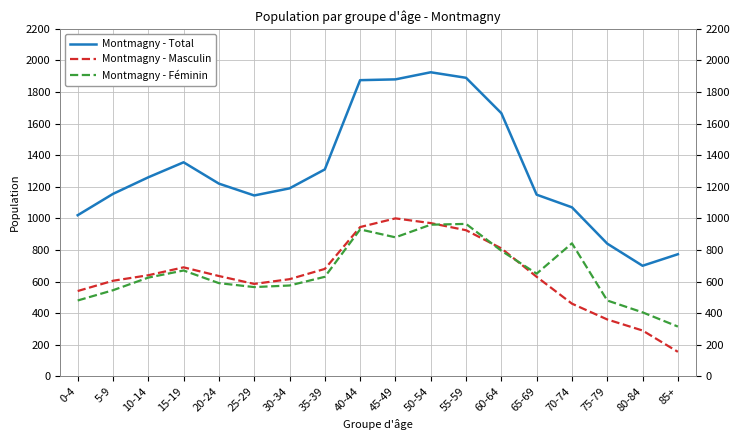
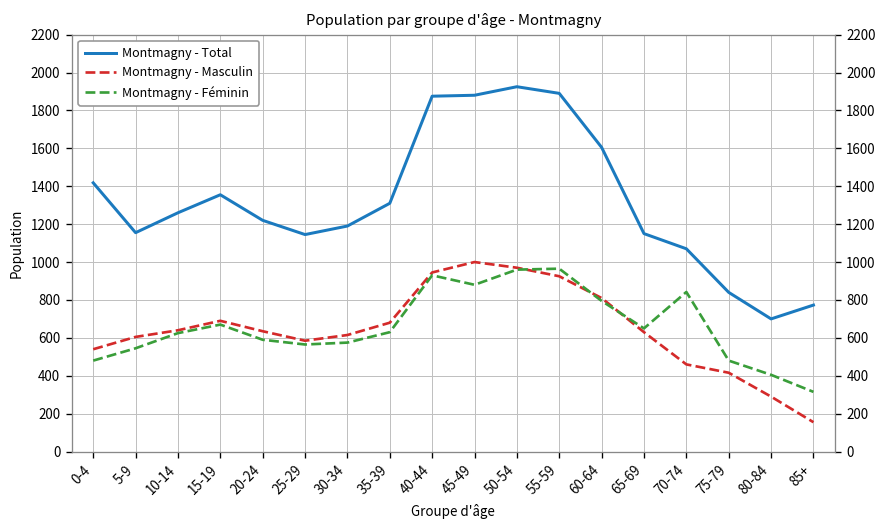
Montmagny - Total, 0-4: 1020 -> 1420
Montmagny - Total, 60-64: 1670 -> 1610
Montmagny - Masculin, 75-79: 360 -> 420
